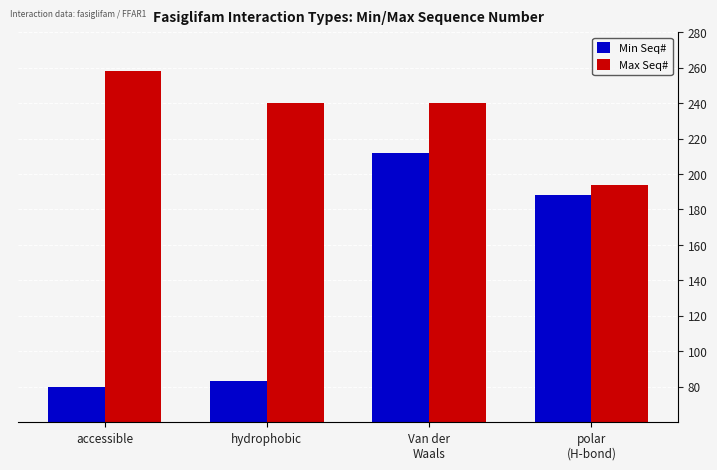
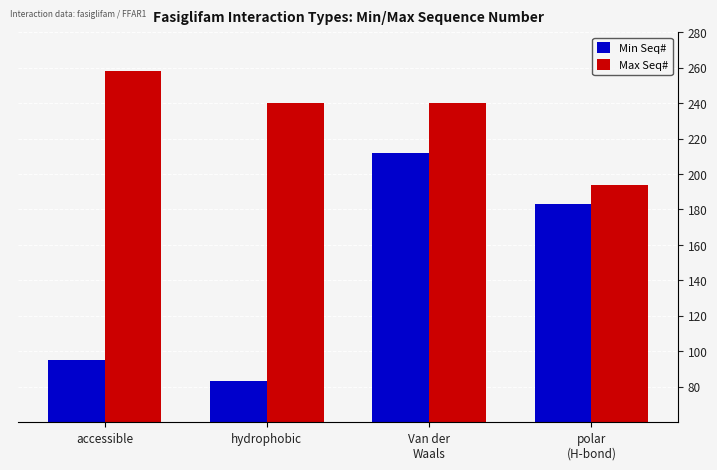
Min Seq#, accessible: 80 -> 95
Min Seq#, polar (H-bond): 188 -> 183
